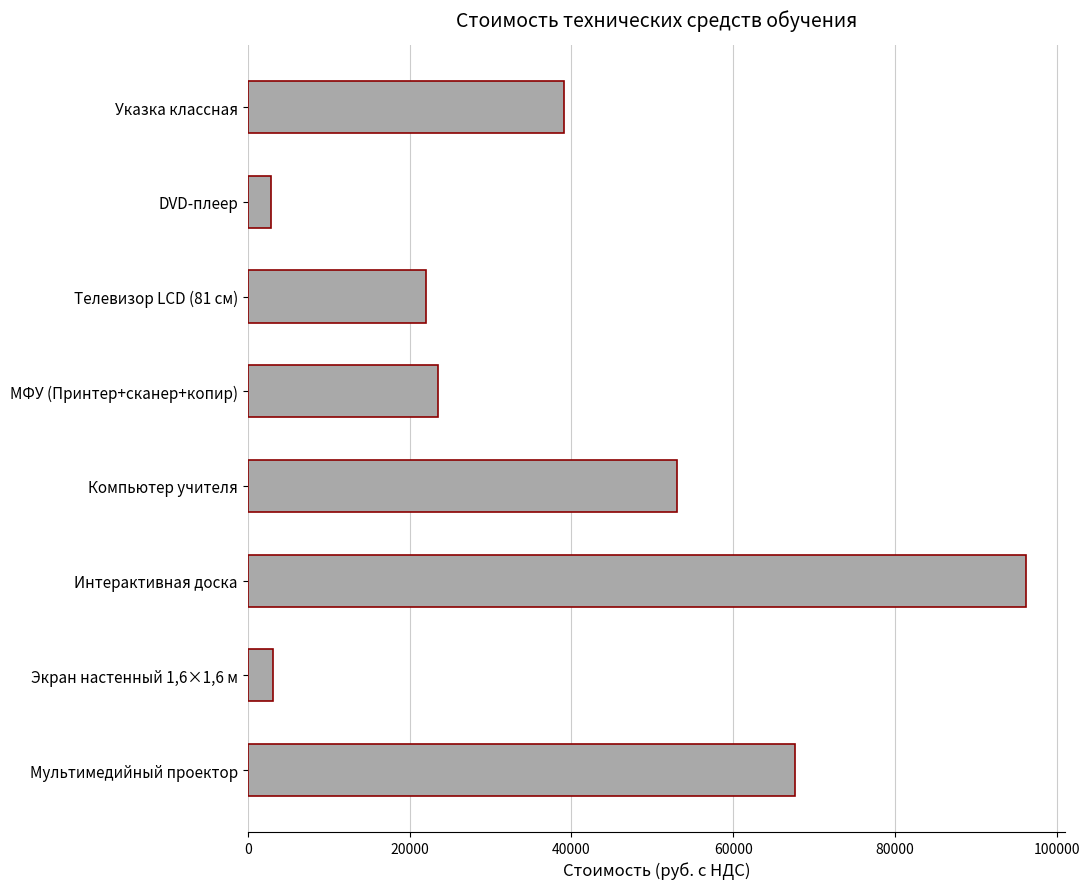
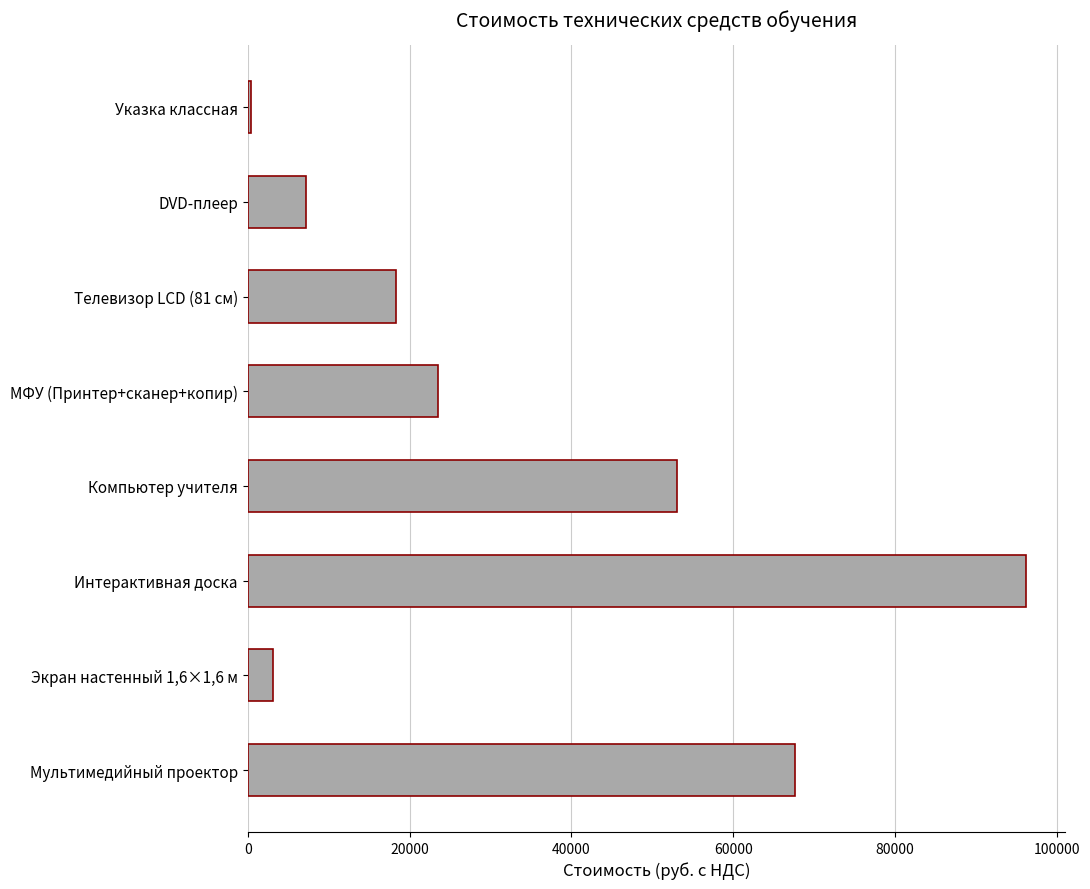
Указка классная: 39000 -> 0
DVD-плеер: 3000 -> 7000
Телевизор LCD (81 см): 22000 -> 18000
